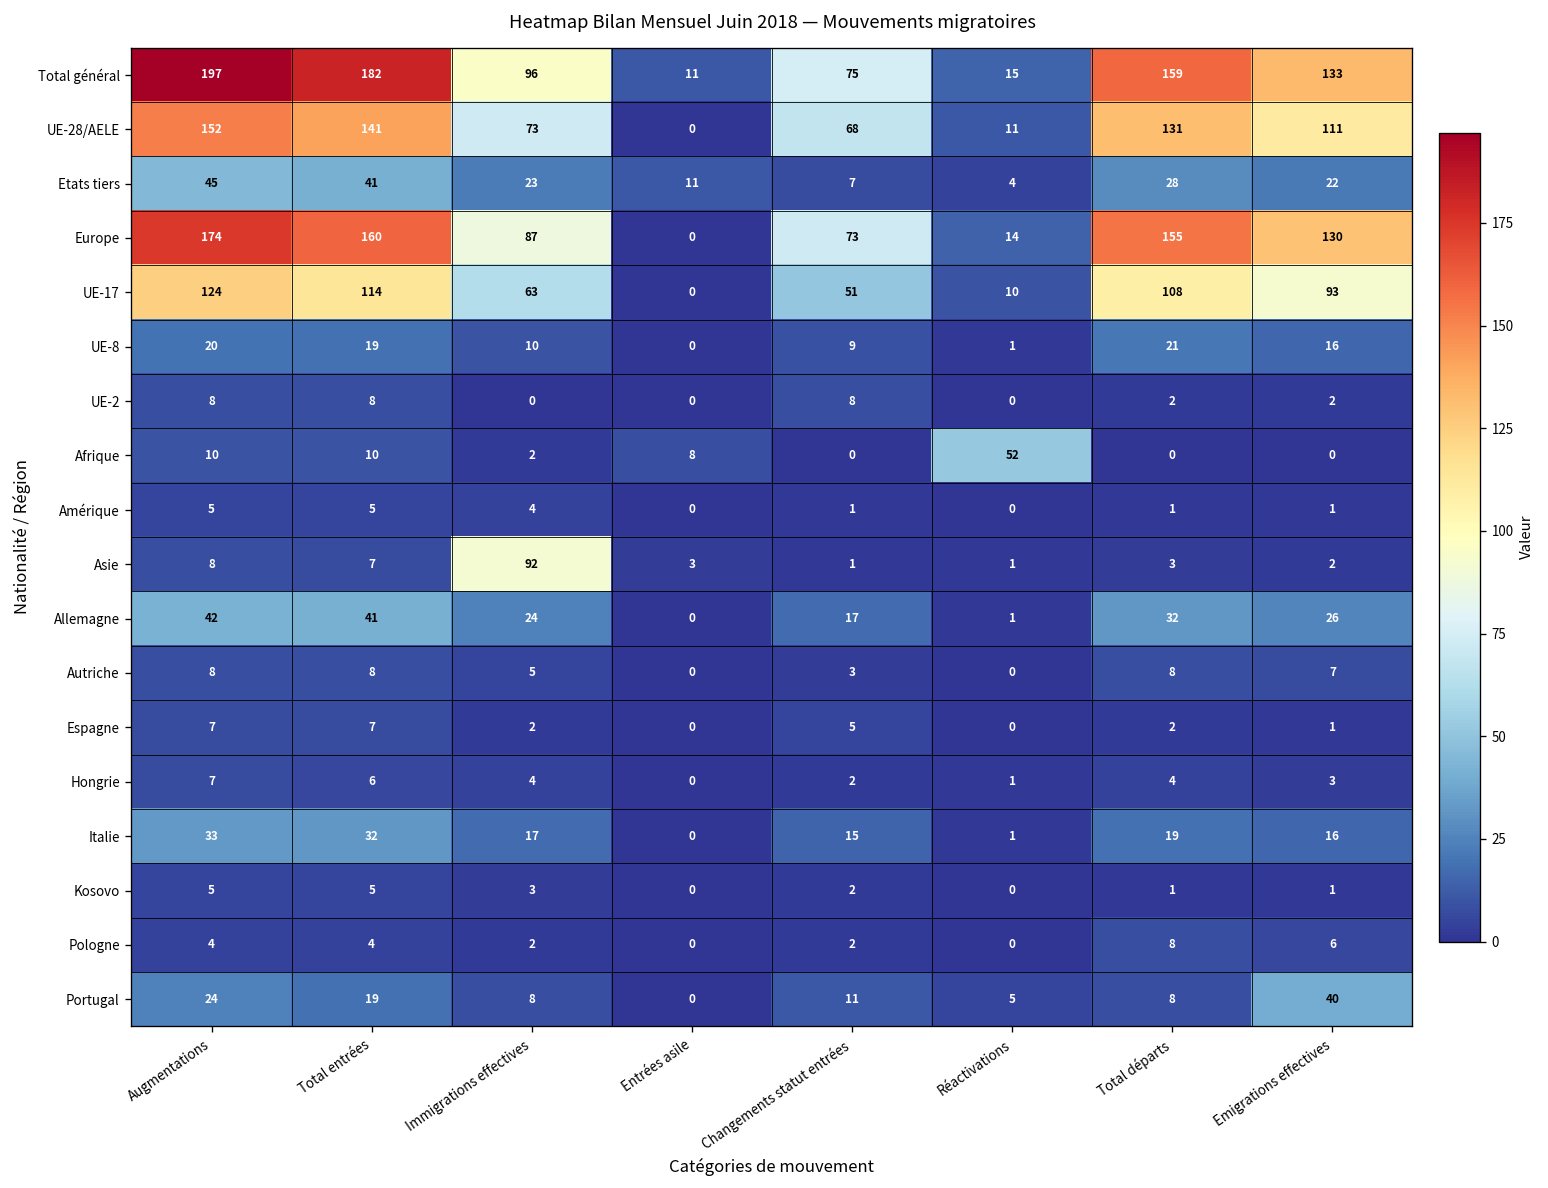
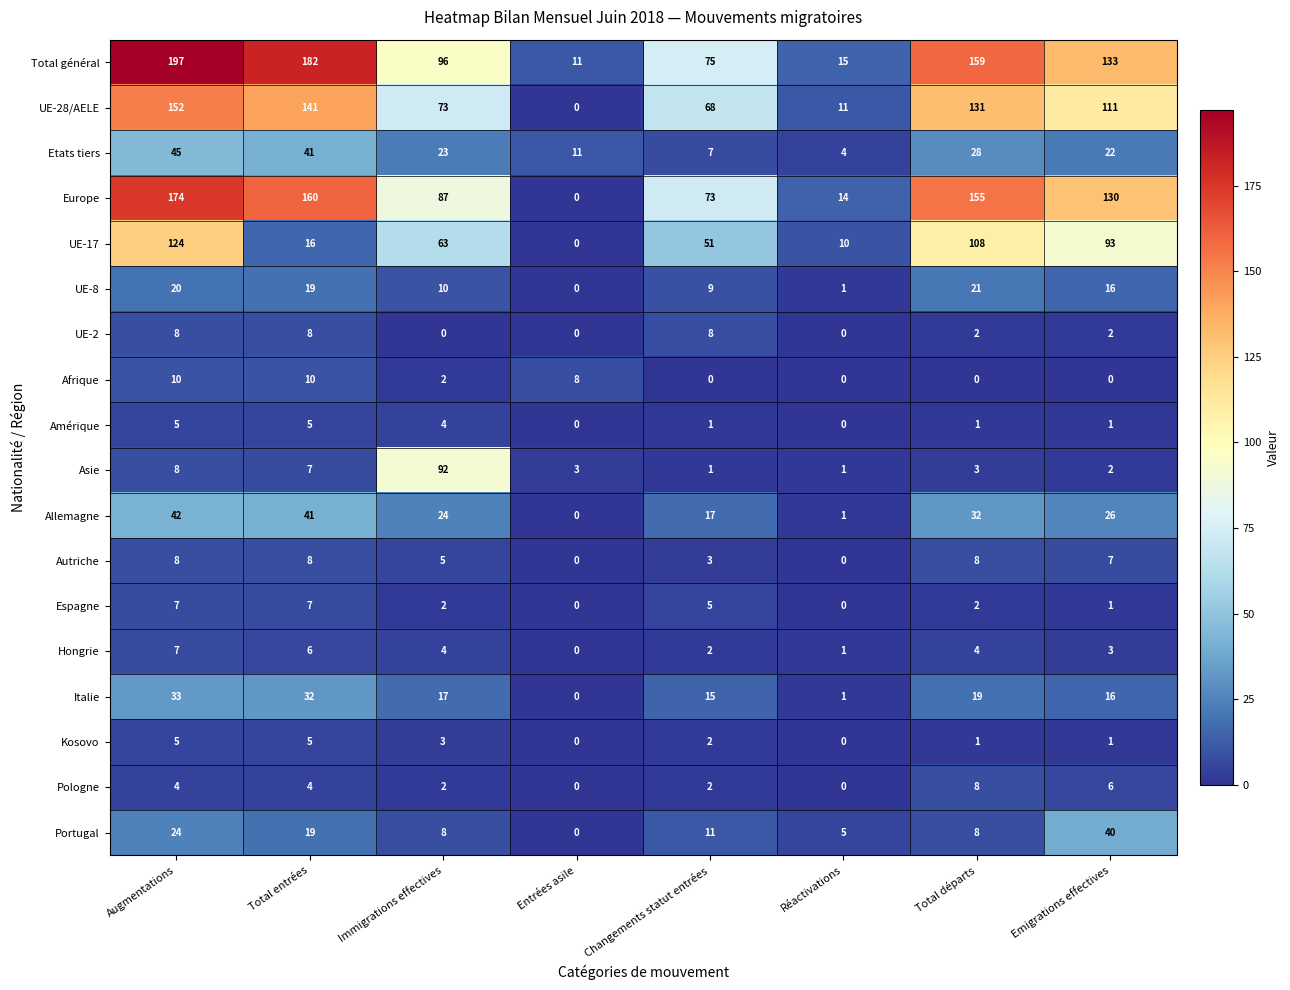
UE-17, Total entrées: 114 -> 16
Afrique, Réactivations: 52 -> 0
